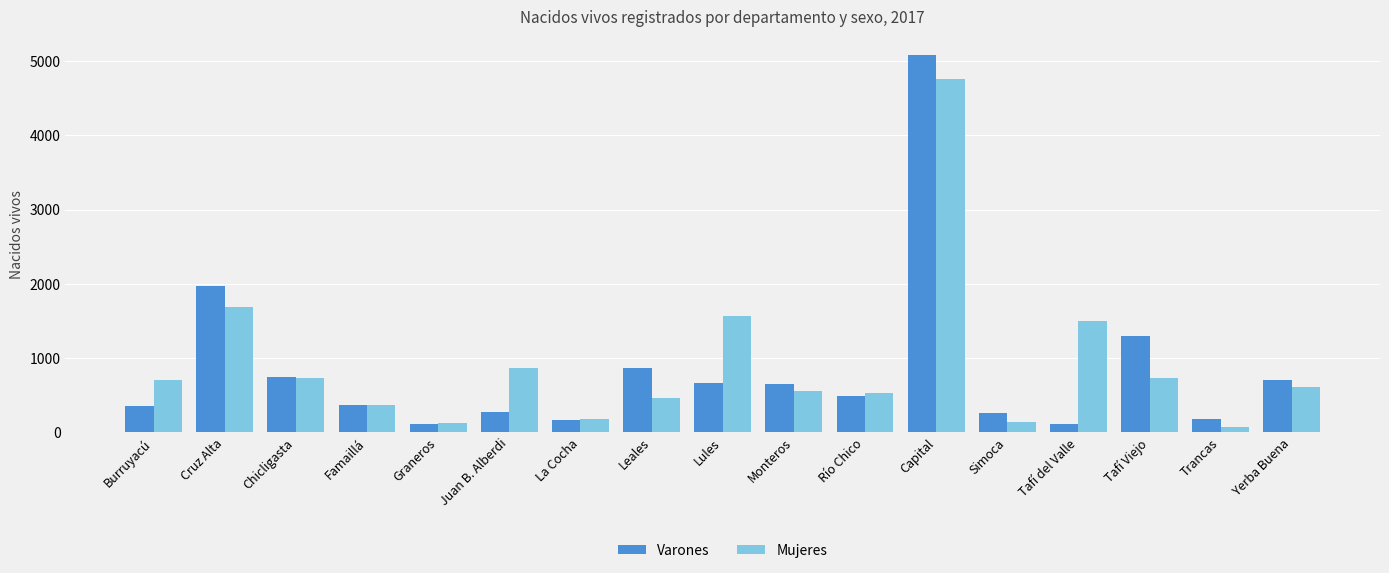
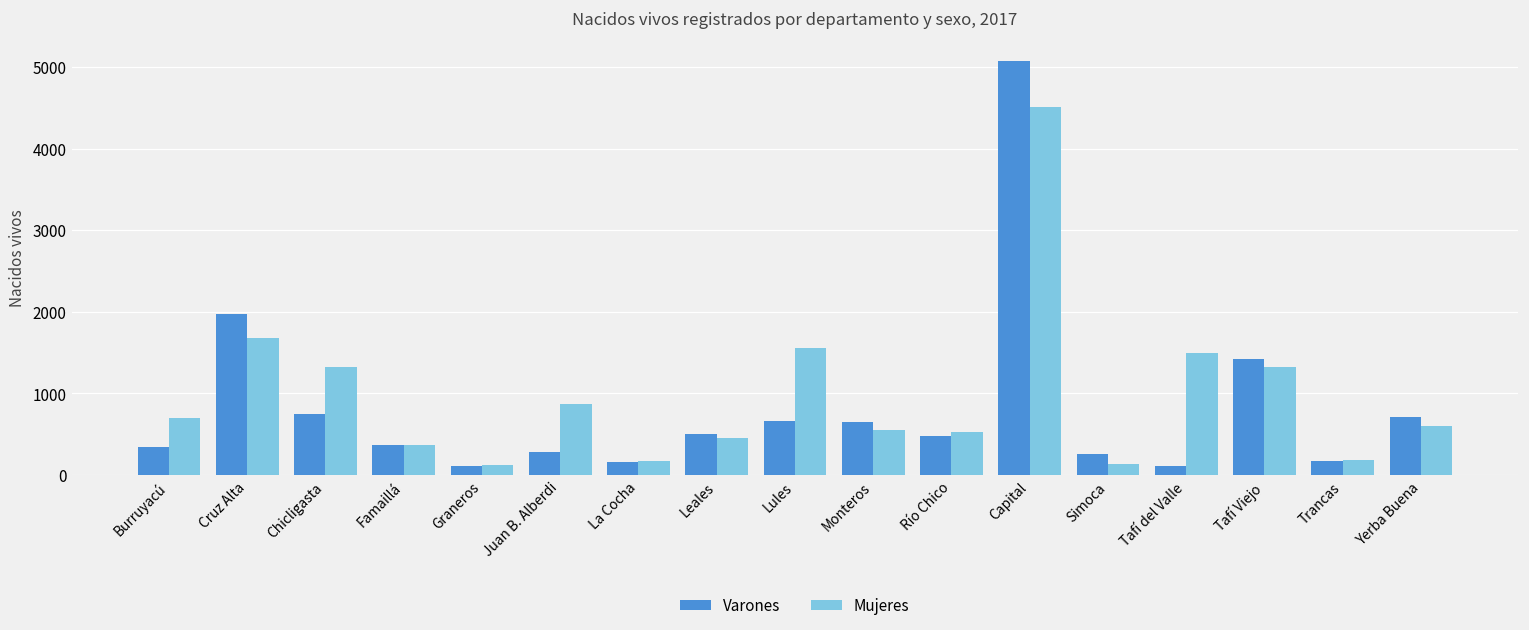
Mujeres, Chicligasta: 700 -> 1300
Varones, Leales: 900 -> 500
Mujeres, Capital: 4800 -> 4500
Varones, Tafí Viejo: 1300 -> 1400
Mujeres, Tafí Viejo: 700 -> 1300
Mujeres, Trancas: 100 -> 200
